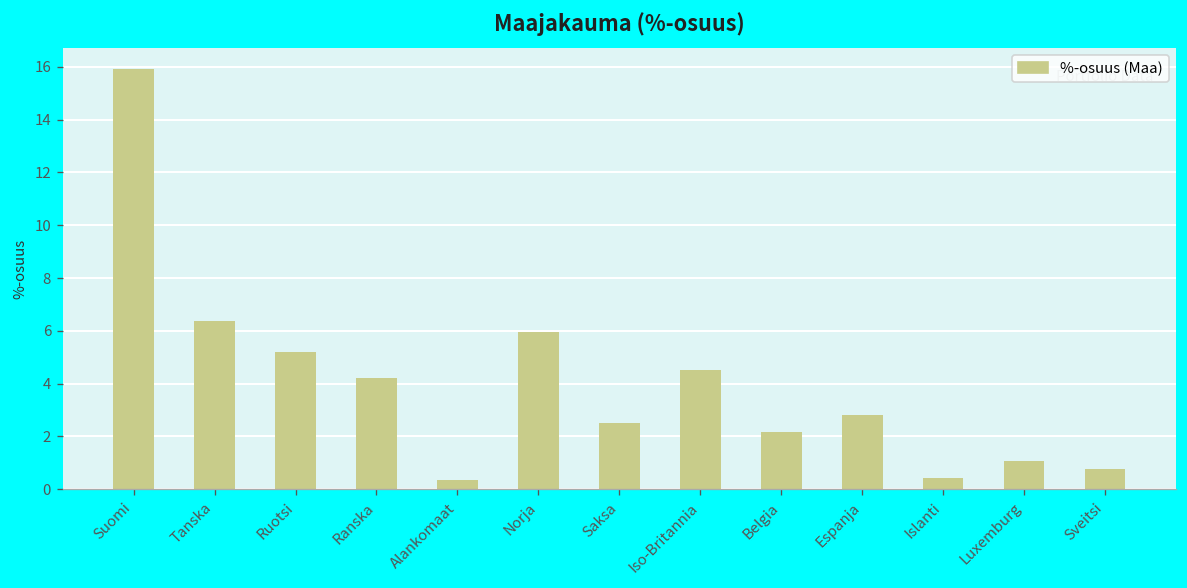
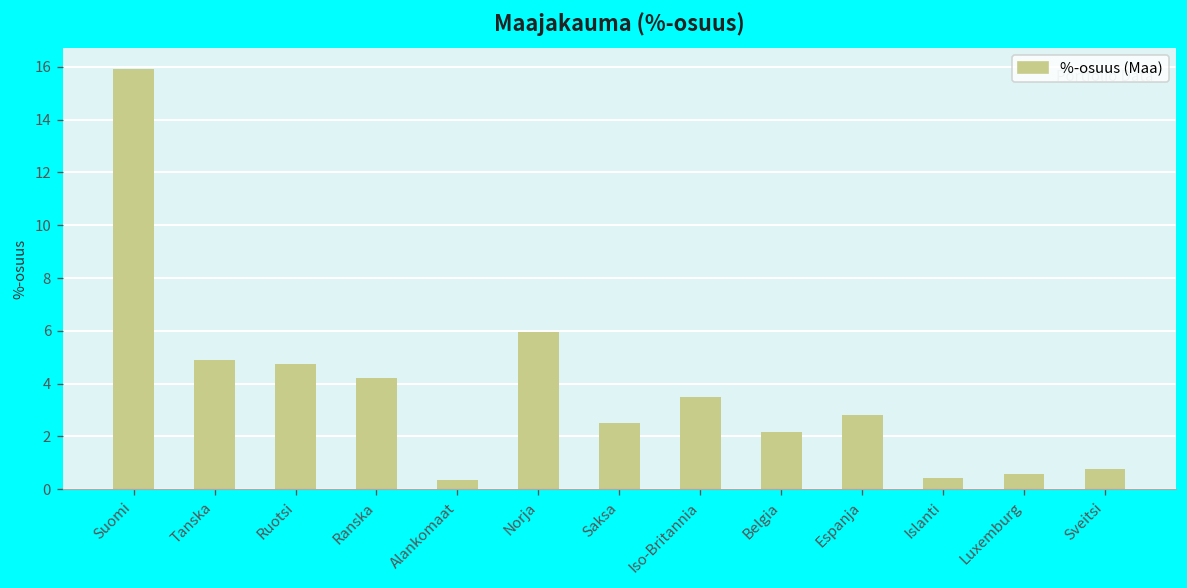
Tanska: 6.4 -> 4.9
Ruotsi: 5.2 -> 4.8
Iso-Britannia: 4.5 -> 3.5
Luxemburg: 1.1 -> 0.6
